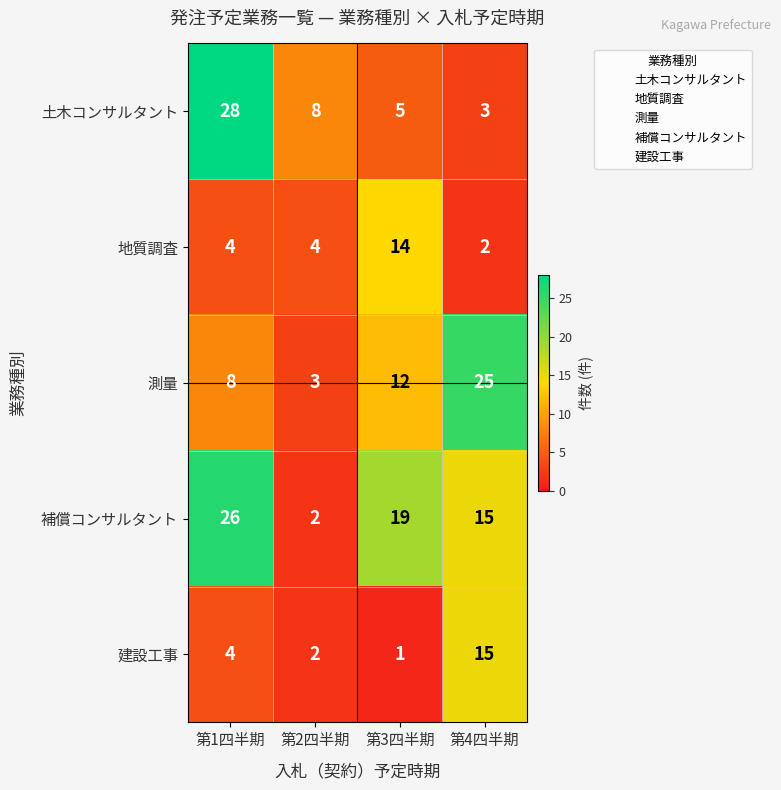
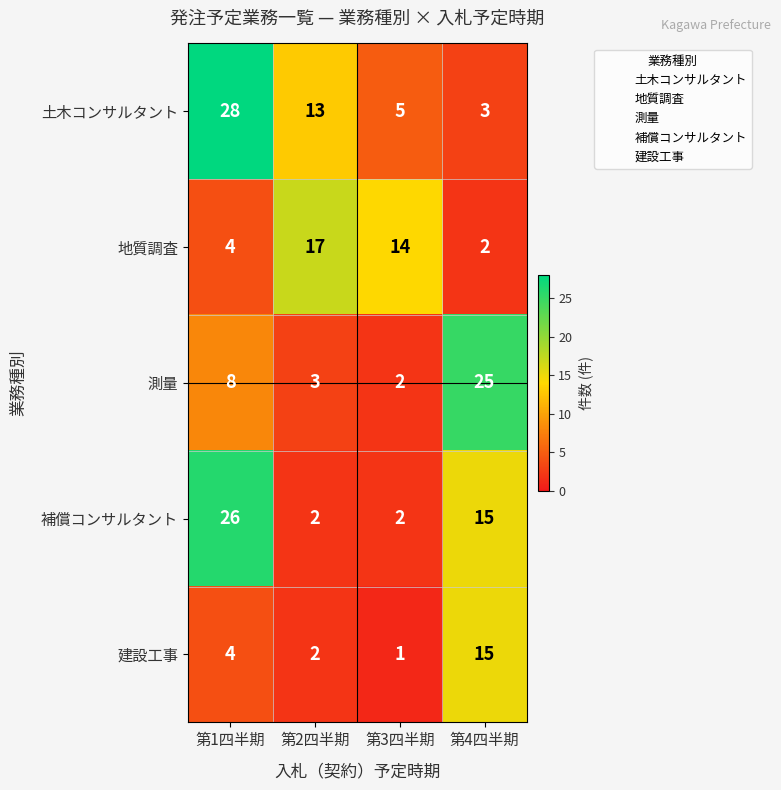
土木コンサルタント, 第2四半期: 8 -> 13
地質調査, 第2四半期: 4 -> 17
測量, 第3四半期: 12 -> 2
補償コンサルタント, 第3四半期: 19 -> 2
